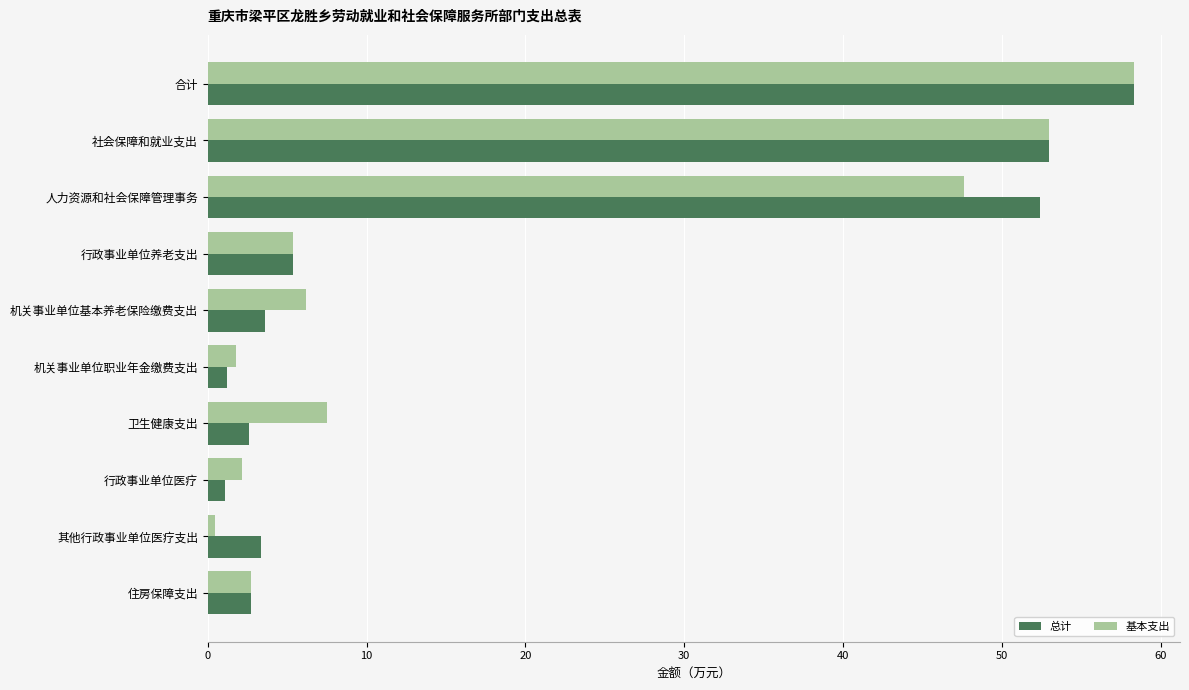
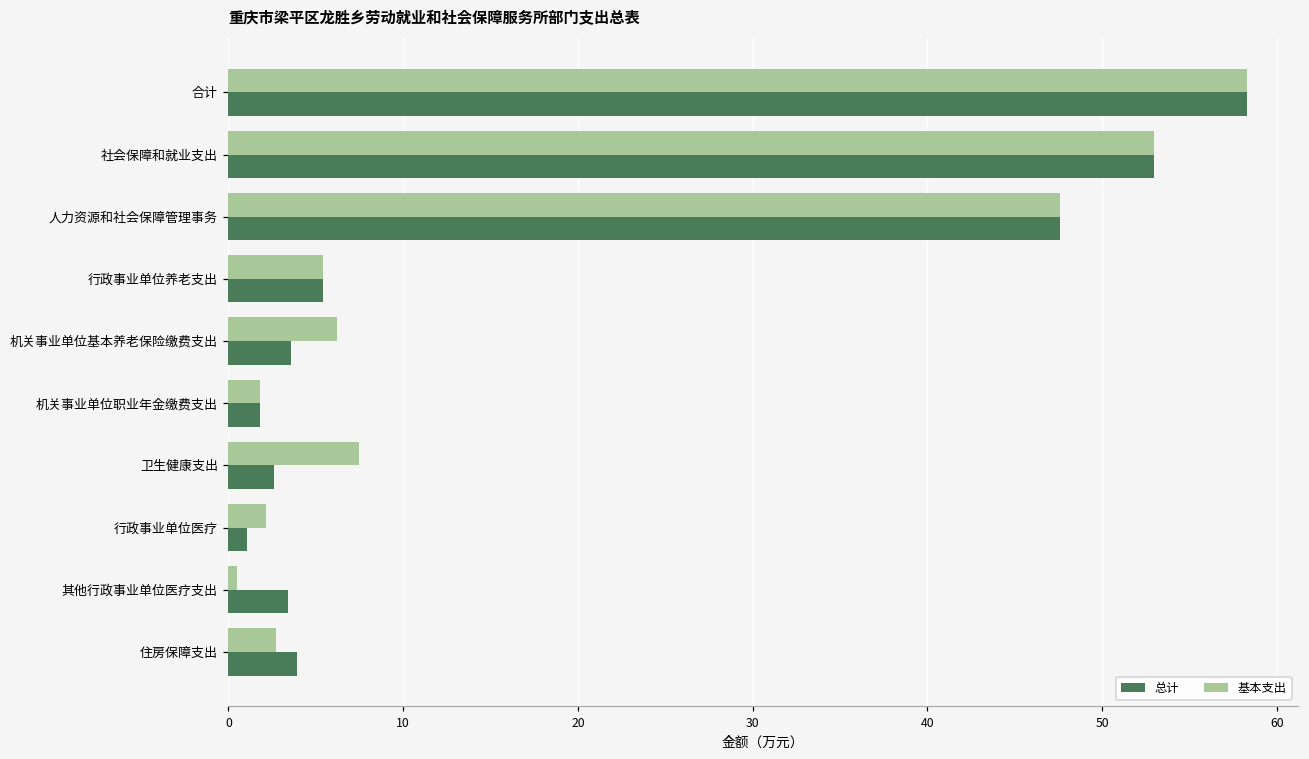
总计, 人力资源和社会保障管理事务: 52.4 -> 47.6
总计, 机关事业单位职业年金缴费支出: 1.2 -> 1.8
总计, 住房保障支出: 2.7 -> 3.9
